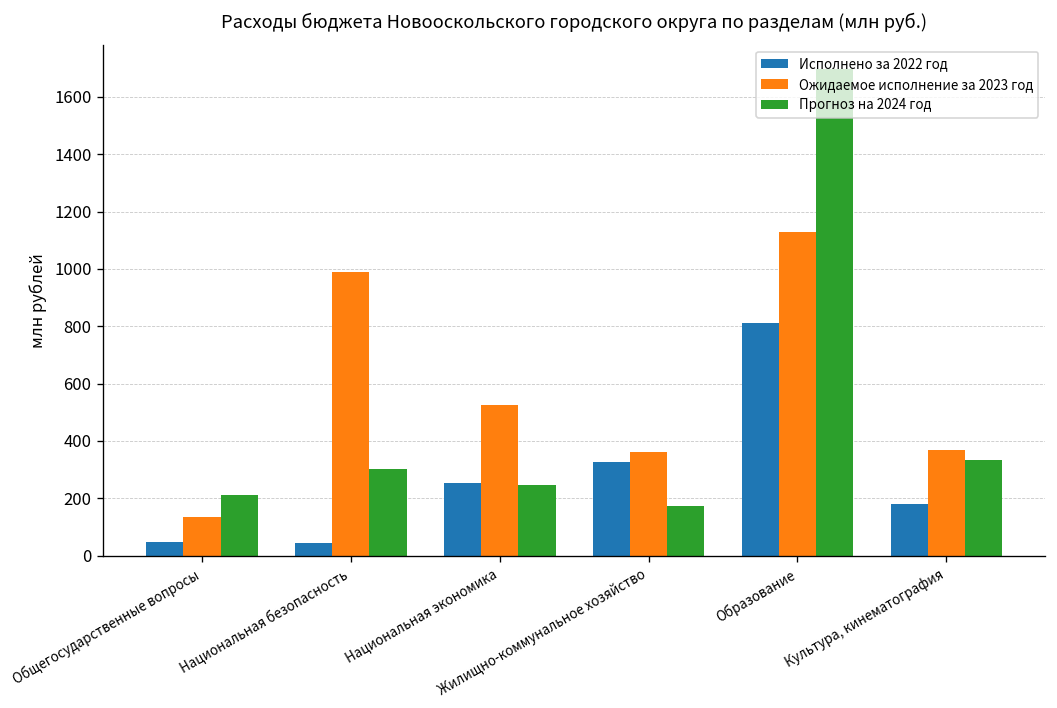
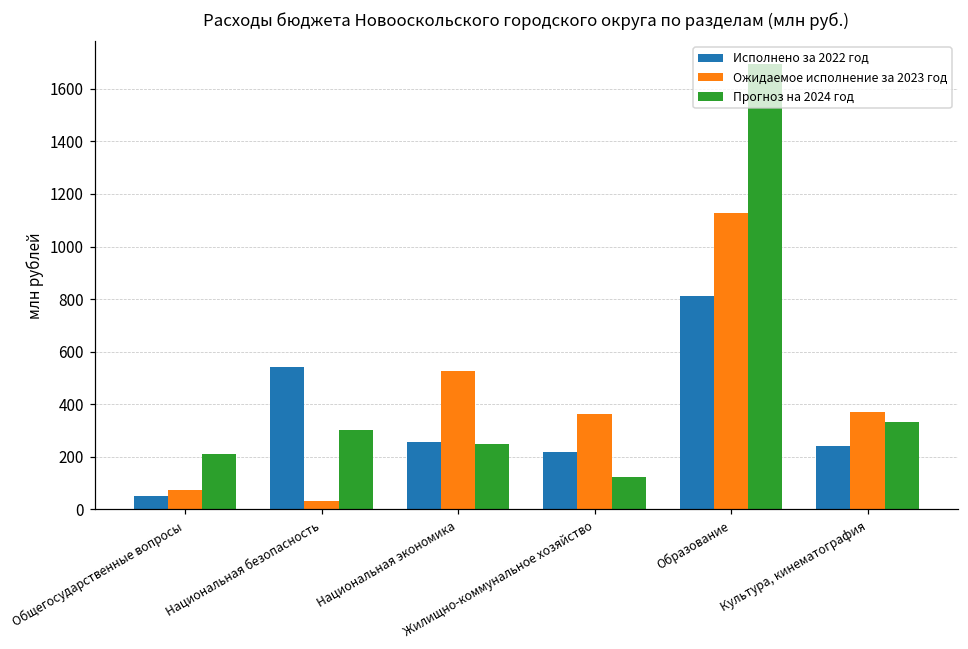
Ожидаемое исполнение за 2023 год, Общегосударственные вопросы: 130 -> 70
Исполнено за 2022 год, Национальная безопасность: 40 -> 540
Ожидаемое исполнение за 2023 год, Национальная безопасность: 990 -> 30
Исполнено за 2022 год, Жилищно-коммунальное хозяйство: 330 -> 220
Прогноз на 2024 год, Жилищно-коммунальное хозяйство: 170 -> 120
Исполнено за 2022 год, Культура, кинематография: 180 -> 240
